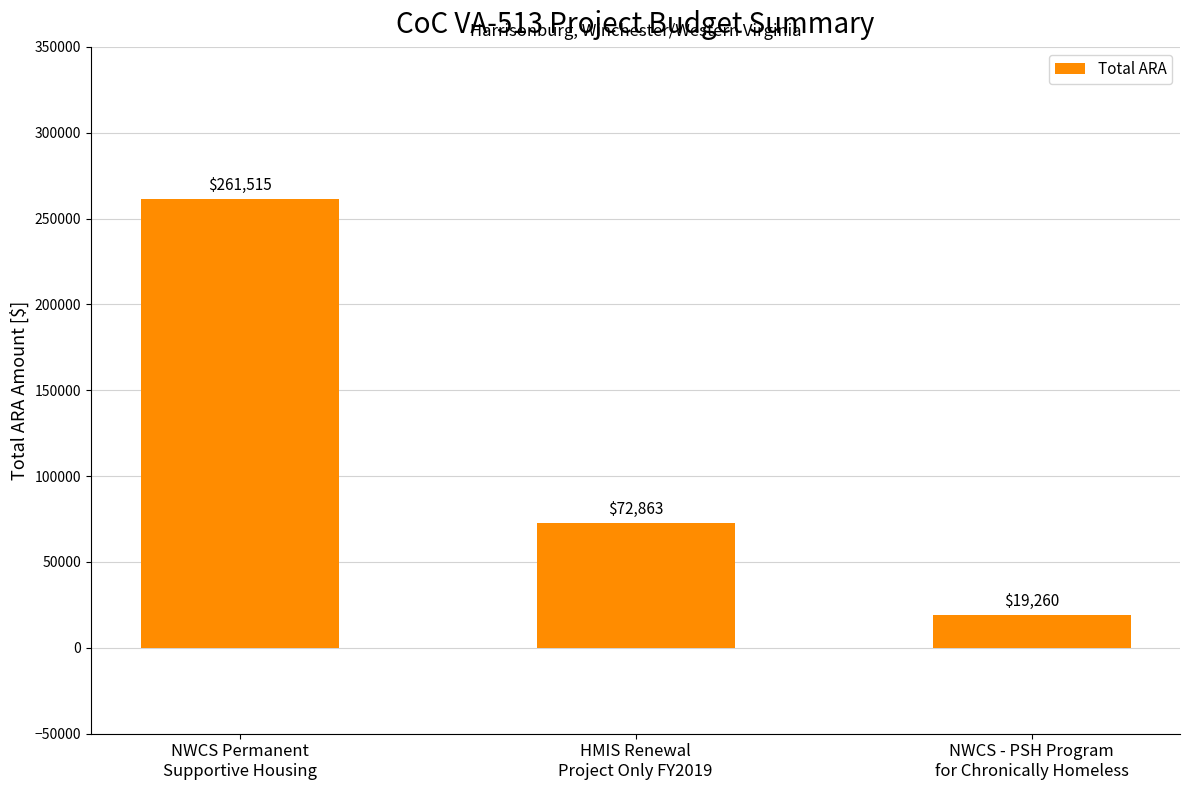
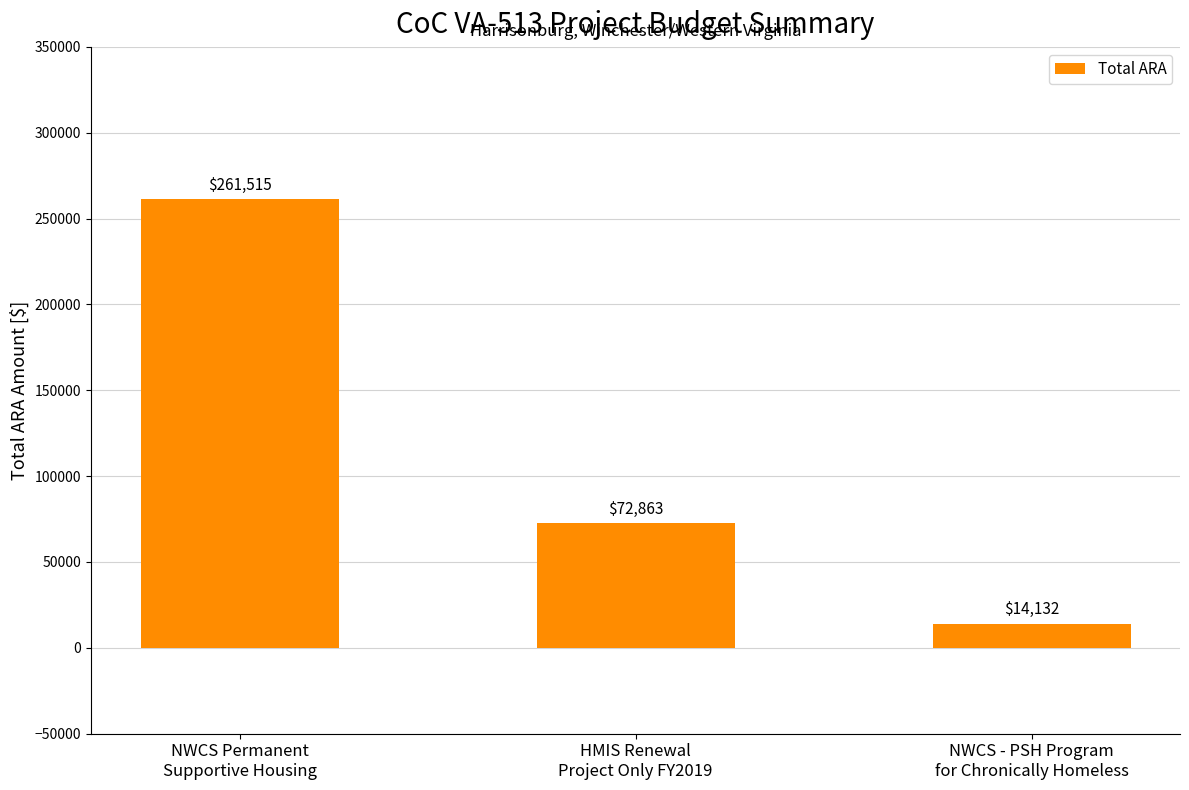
NWCS - PSH Program for Chronically Homeless: $19,260 -> $14,132
